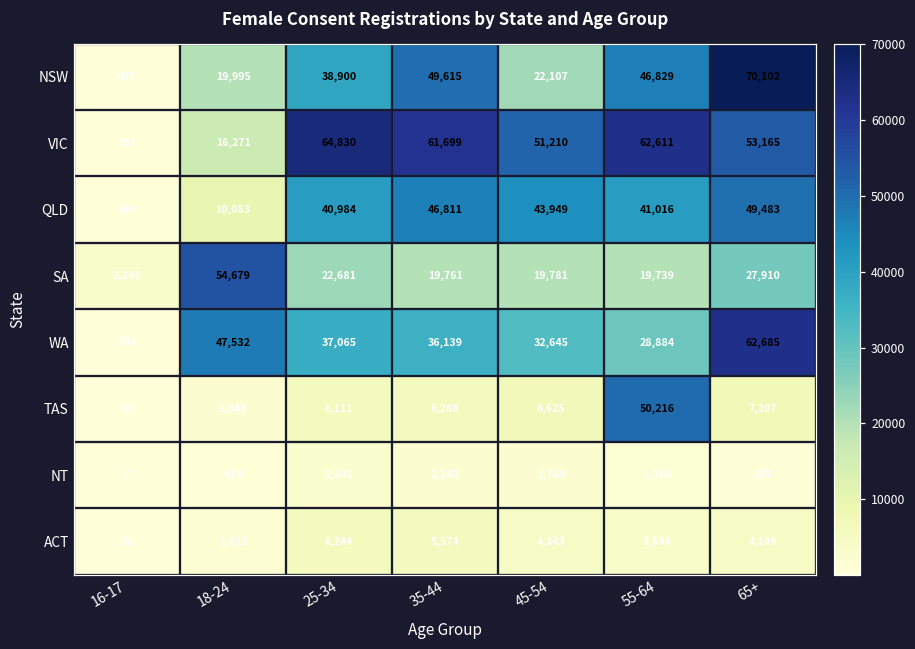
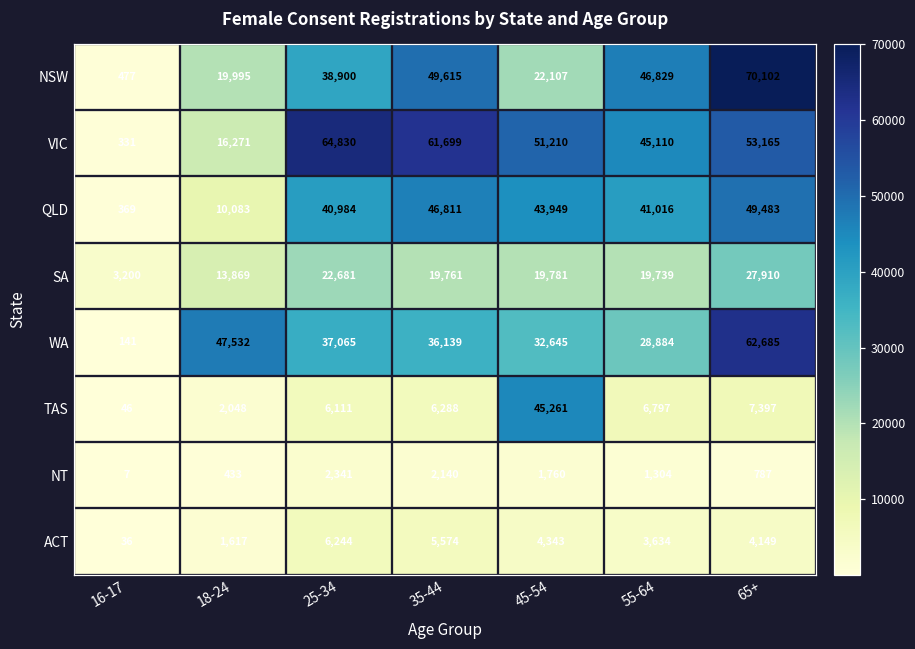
VIC, 55-64: 62,611 -> 45,110
SA, 18-24: 54,679 -> 13,869
TAS, 45-54: 6,625 -> 45,261
TAS, 55-64: 50,216 -> 6,797
